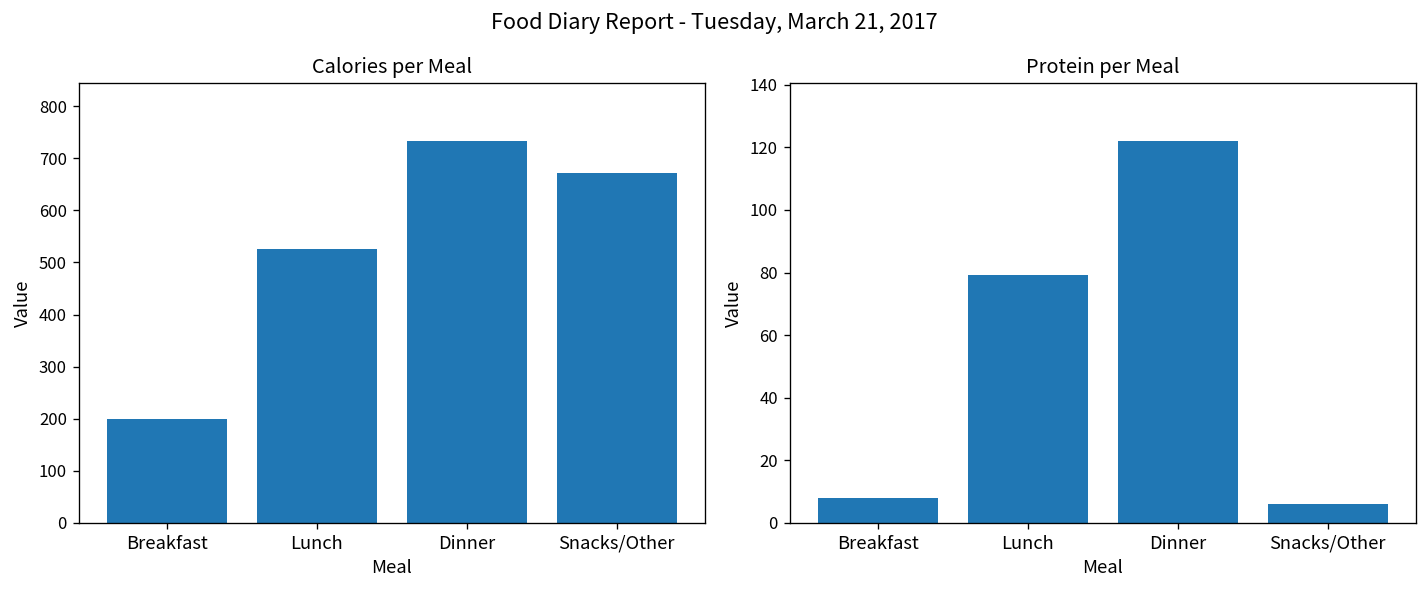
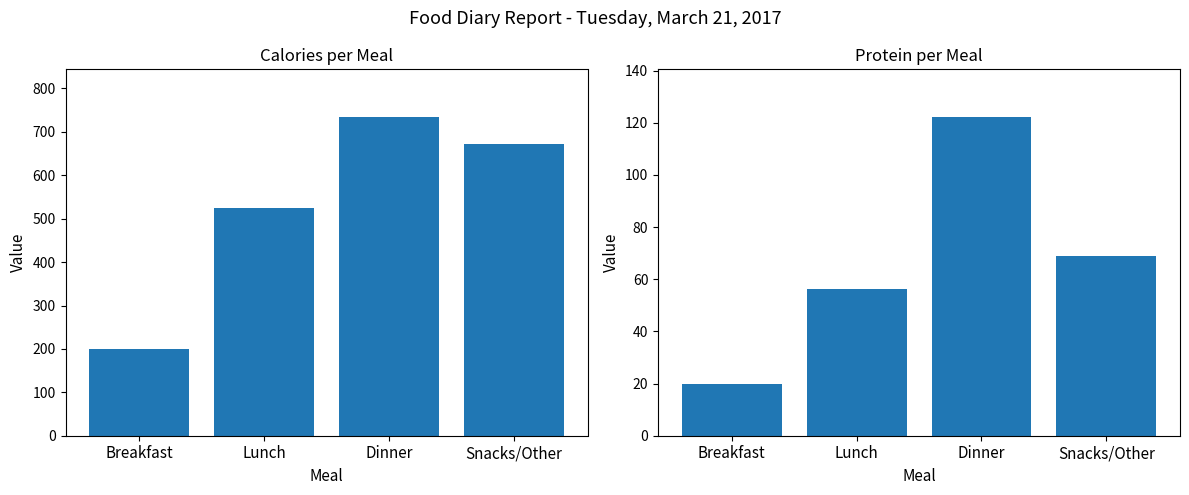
Protein per Meal, Breakfast: 8 -> 20
Protein per Meal, Lunch: 79 -> 56
Protein per Meal, Snacks/Other: 6 -> 69
